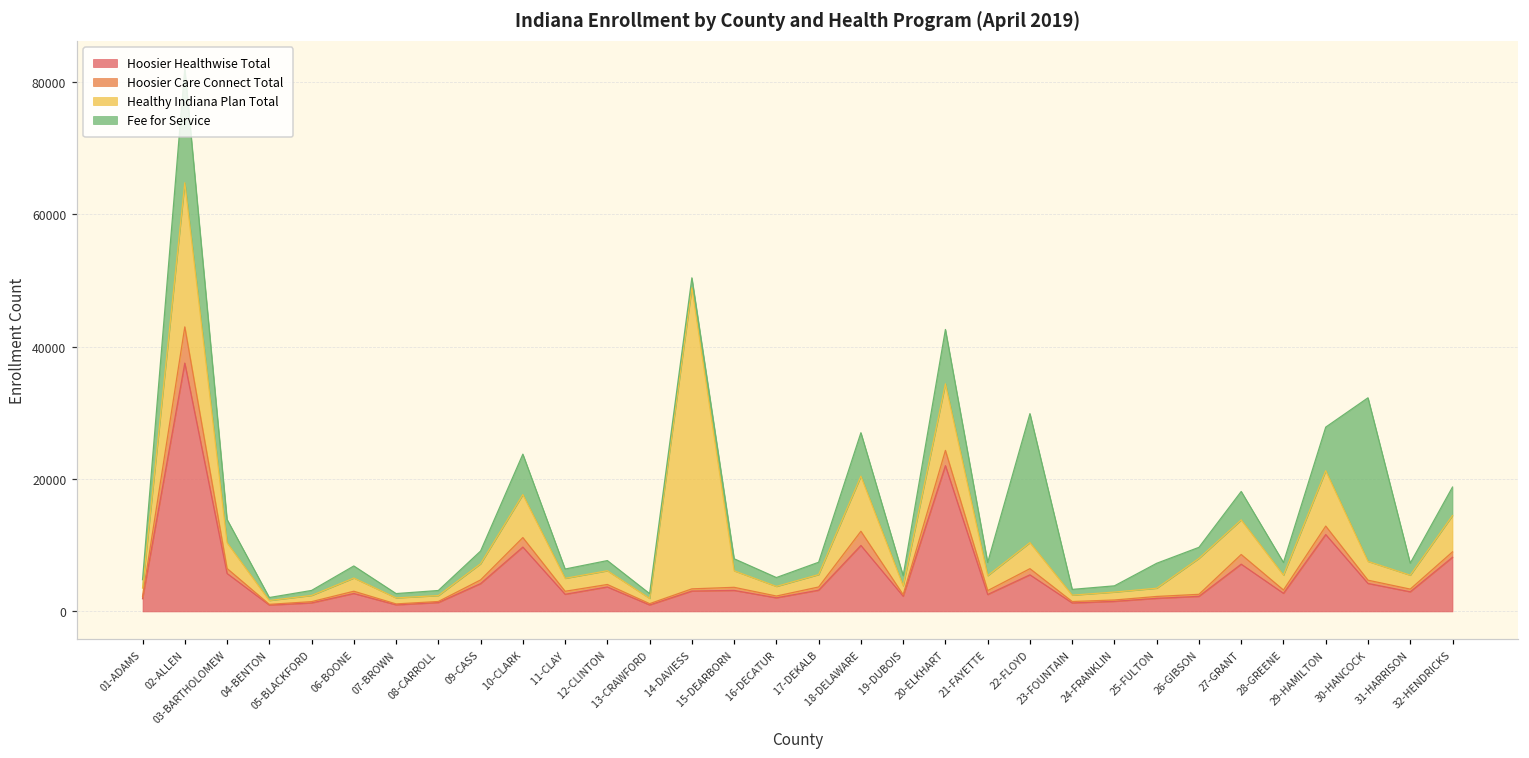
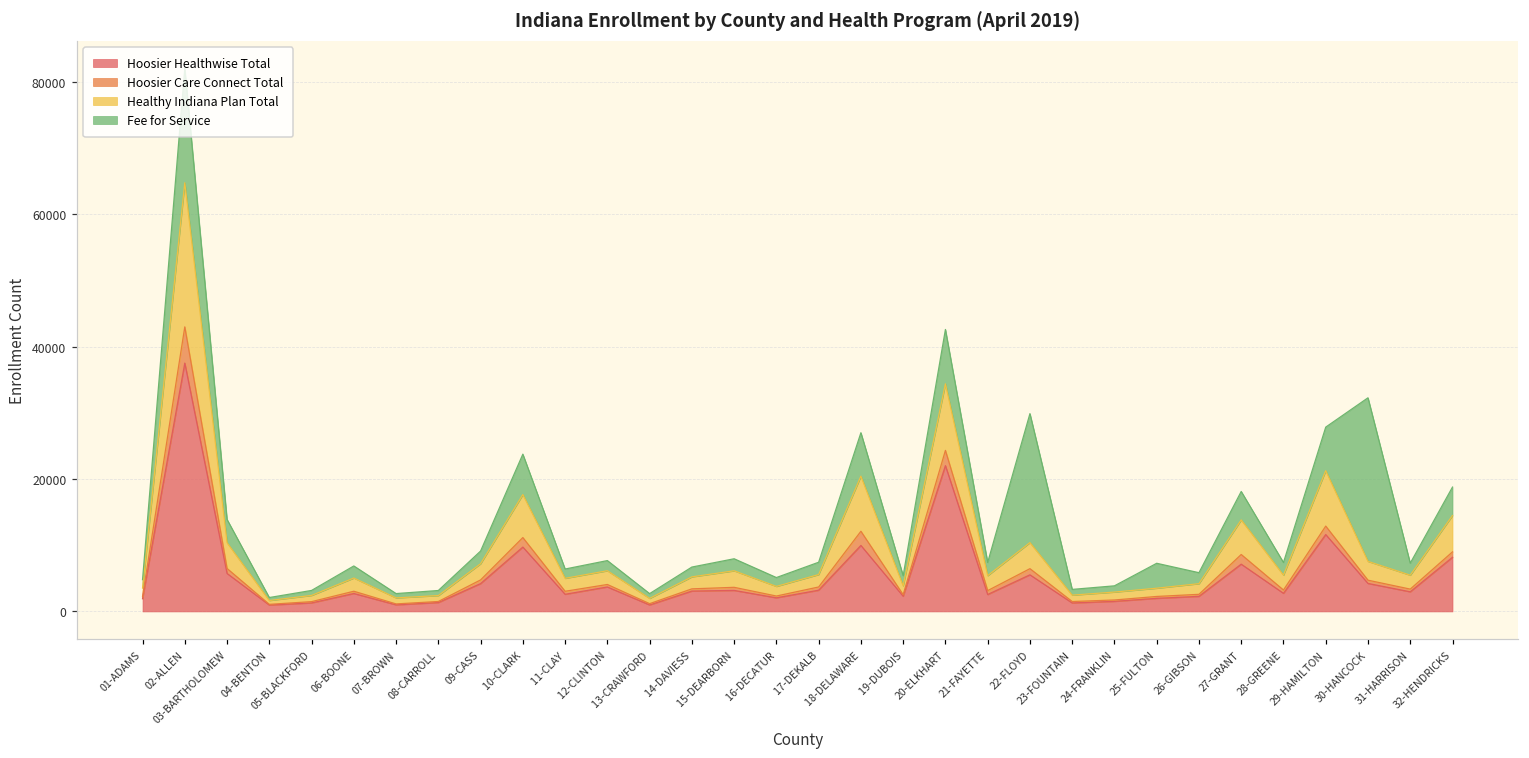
Healthy Indiana Plan Total, 14-DAVIESS: 46000 -> 2000
Healthy Indiana Plan Total, 26-GIBSON: 5000 -> 2000
